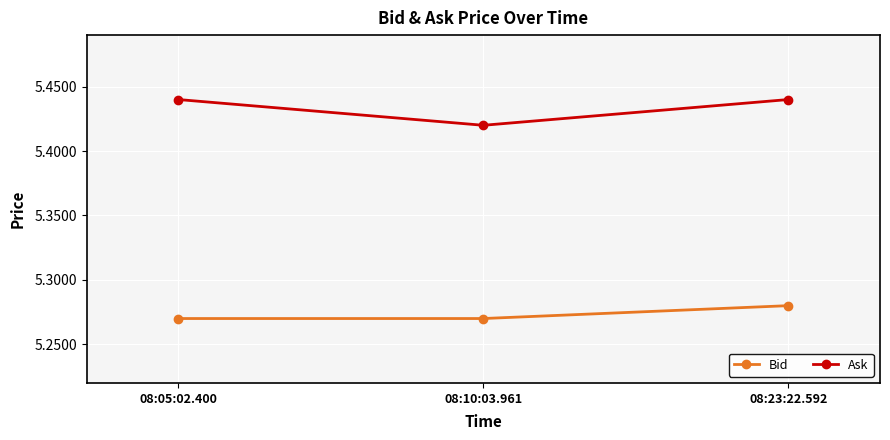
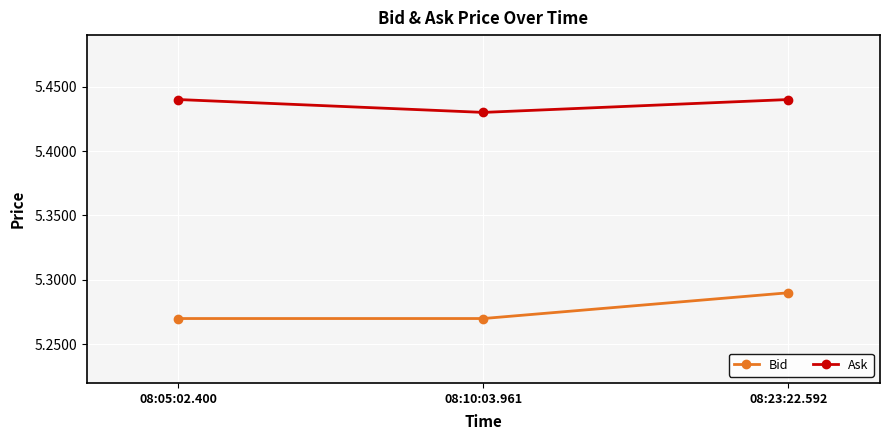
Ask, 08:10:03.961: 5.42 -> 5.43
Bid, 08:23:22.592: 5.28 -> 5.29
